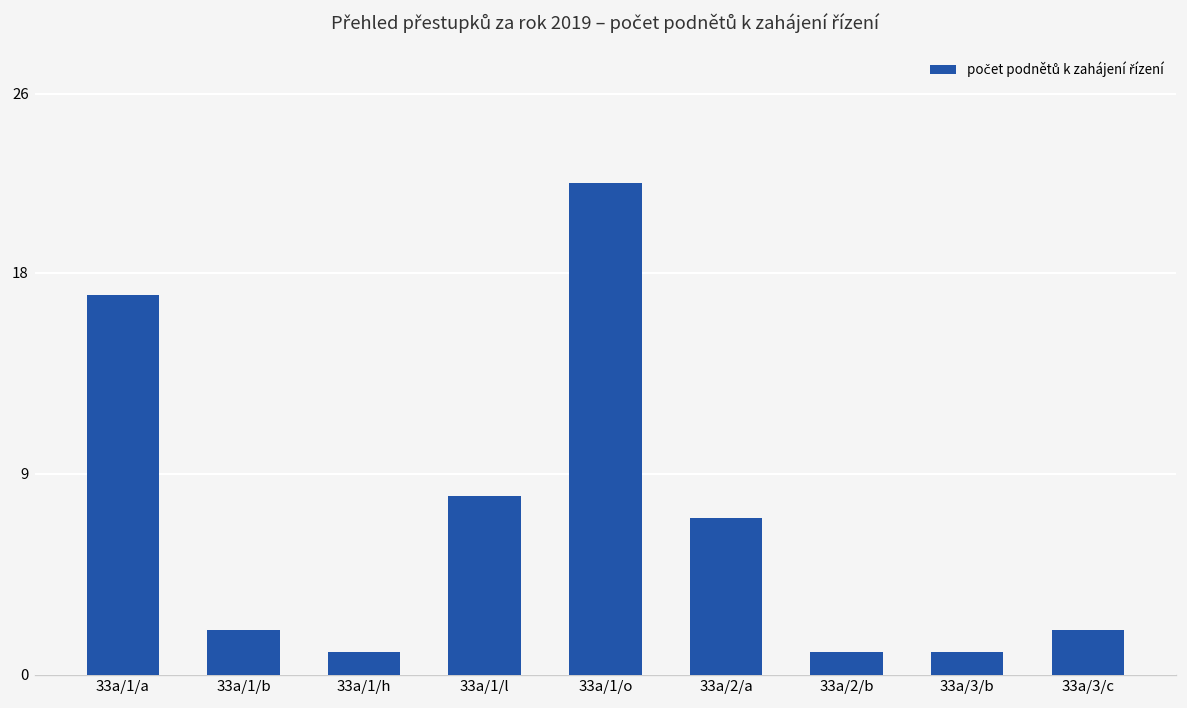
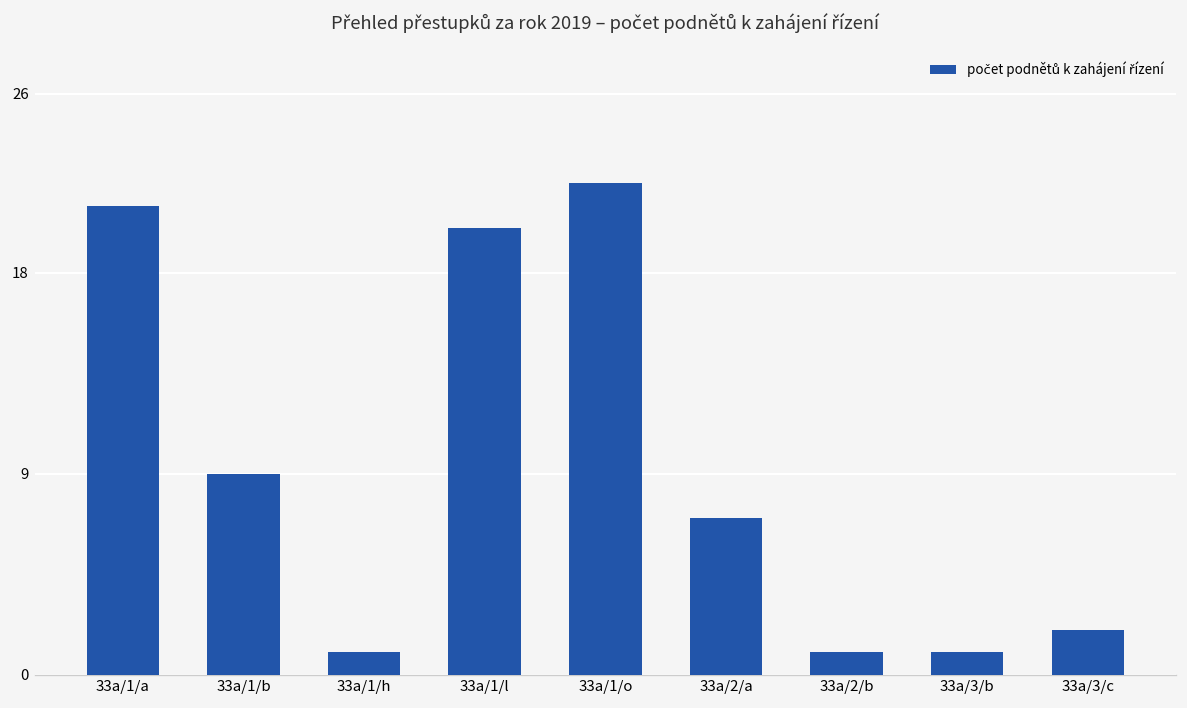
33a/1/a: 17 -> 21
33a/1/b: 2 -> 9
33a/1/l: 8 -> 20
